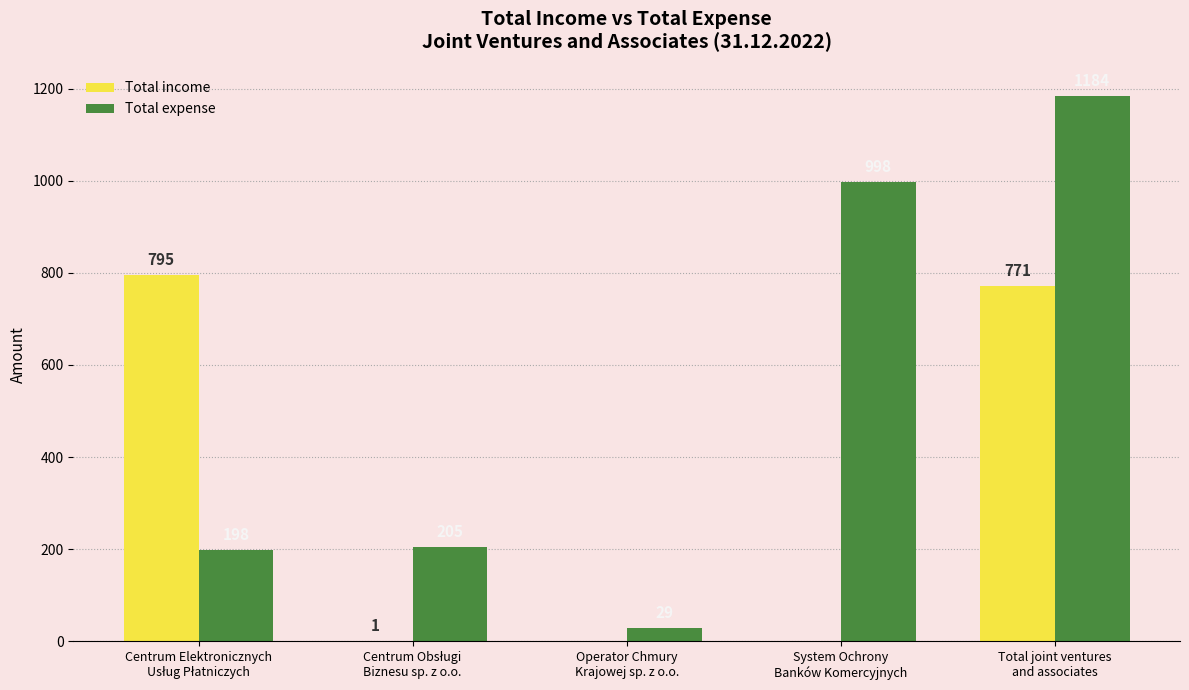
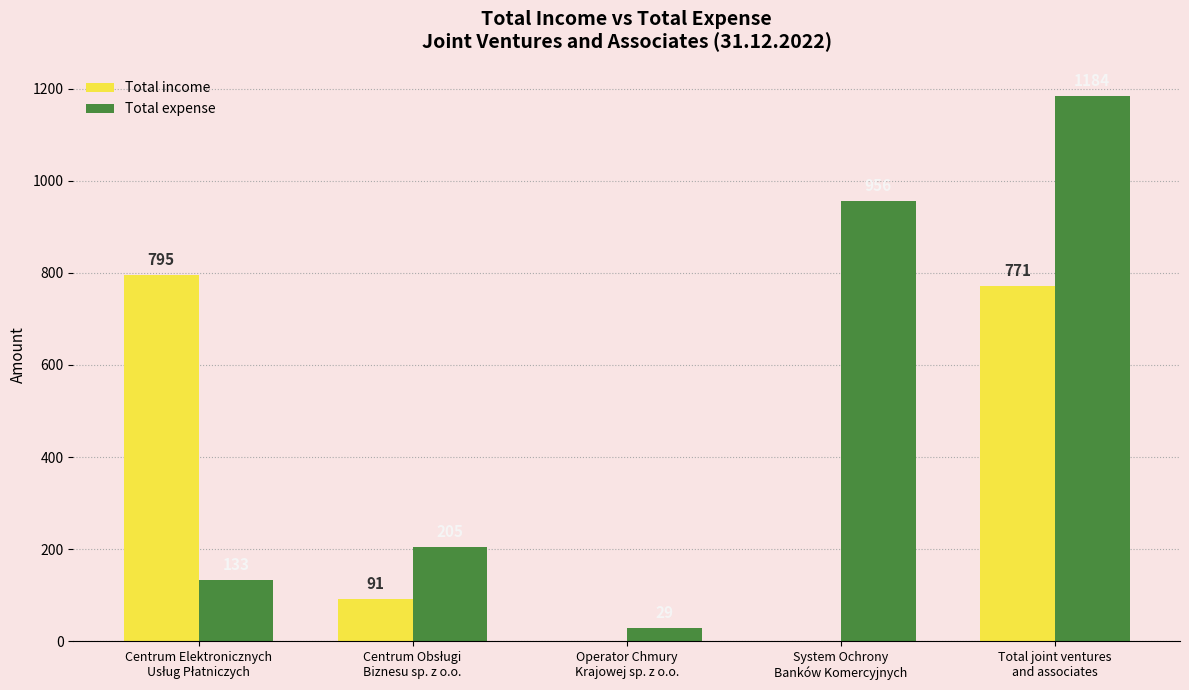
Total expense, Centrum Elektronicznych Usług Płatniczych: 200 -> 130
Total income, Centrum Obsługi Biznesu sp. z o.o.: 1 -> 91
Total expense, System Ochrony Banków Komercyjnych: 1000 -> 960
